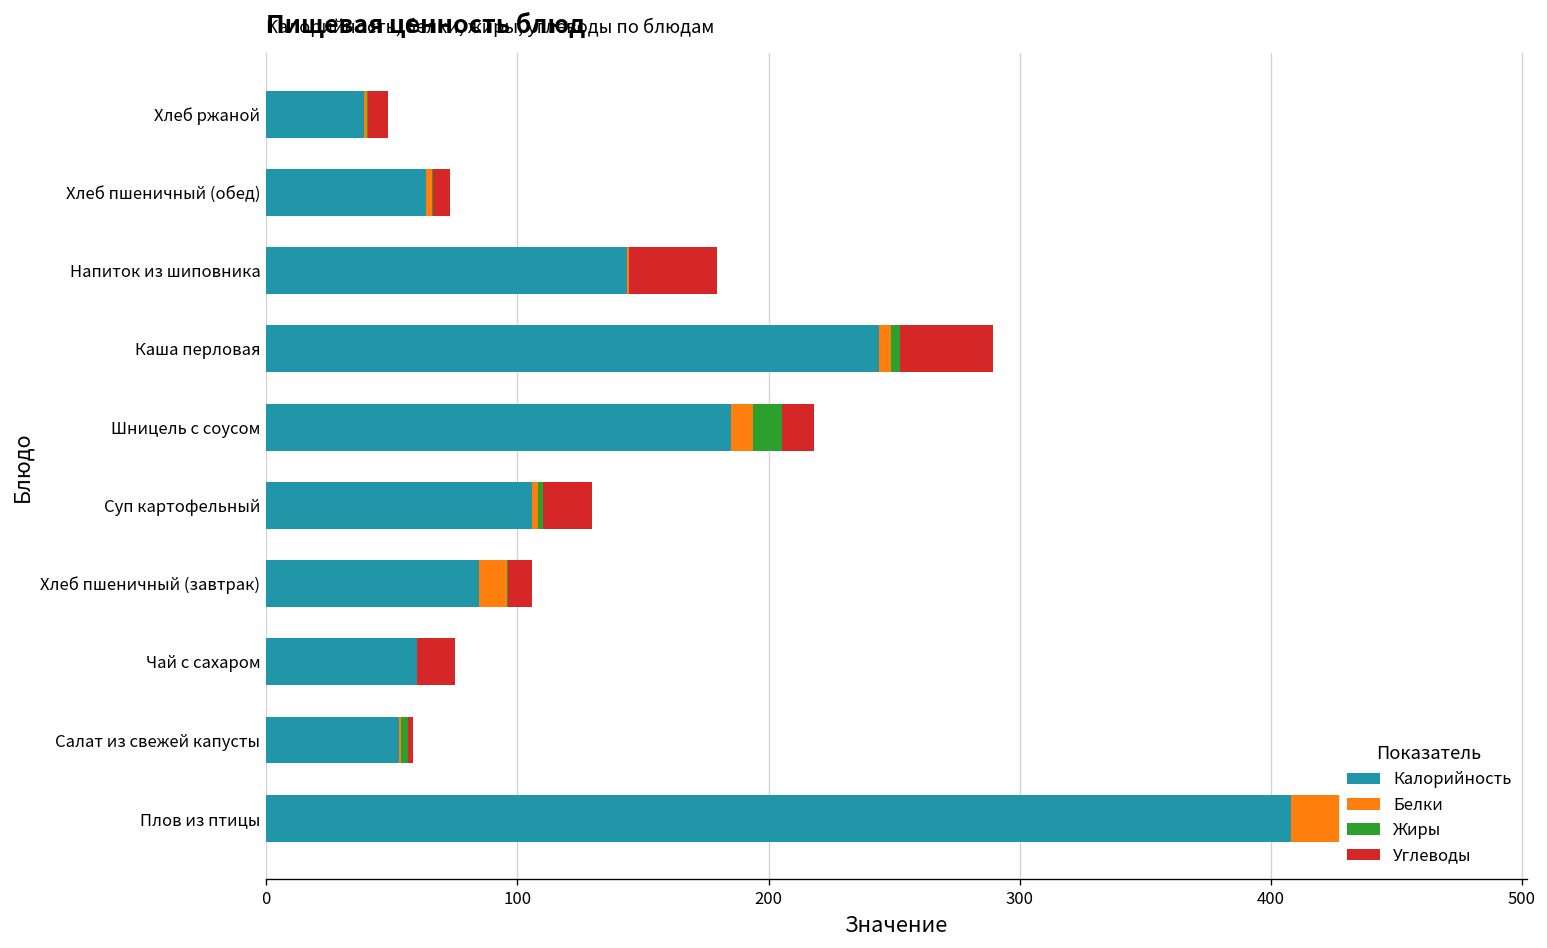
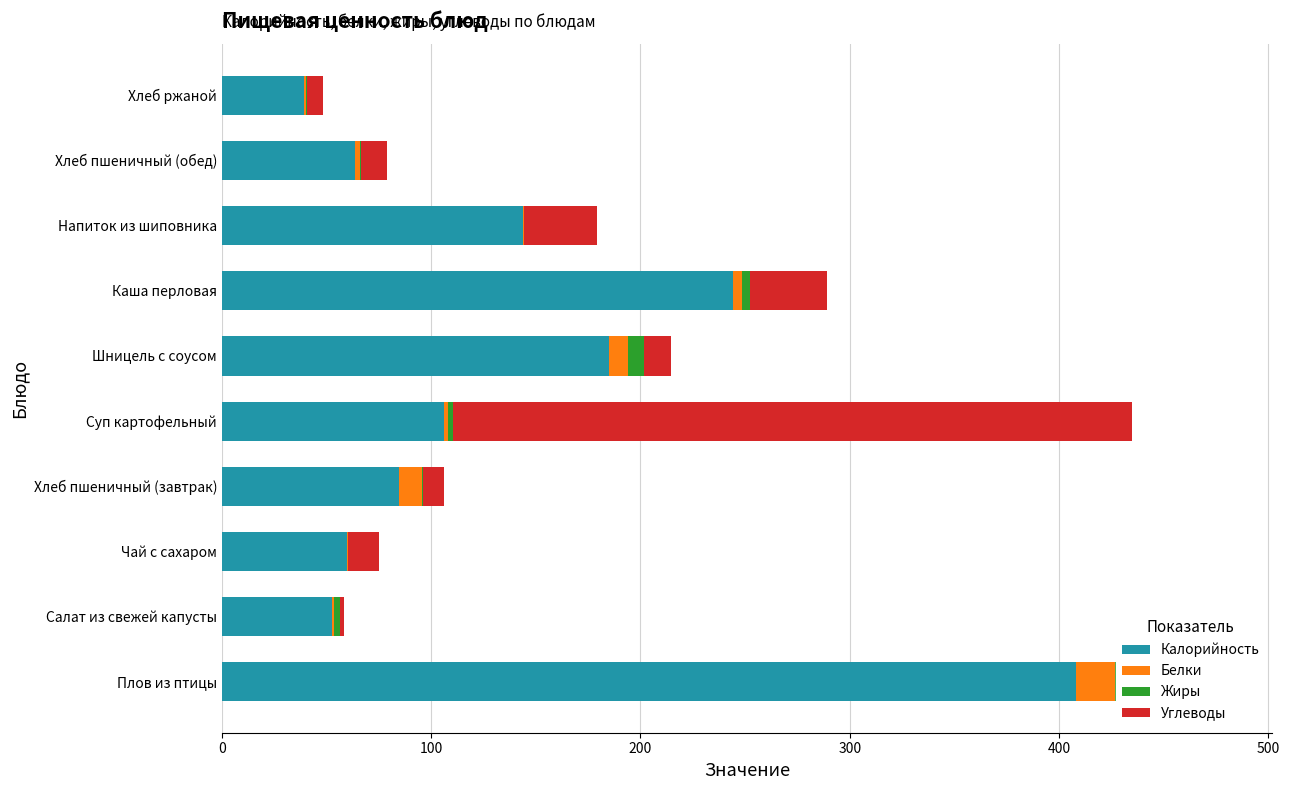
Углеводы, Хлеб пшеничный (обед): 7 -> 13
Жиры, Шницель с соусом: 12 -> 8
Углеводы, Суп картофельный: 19 -> 325
